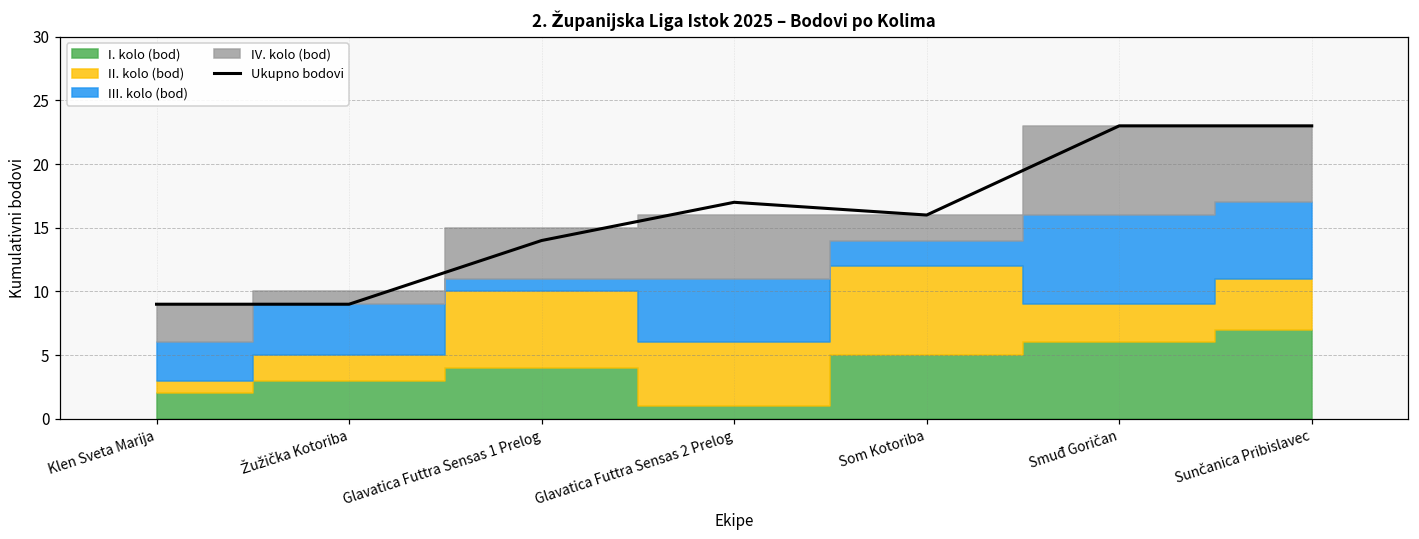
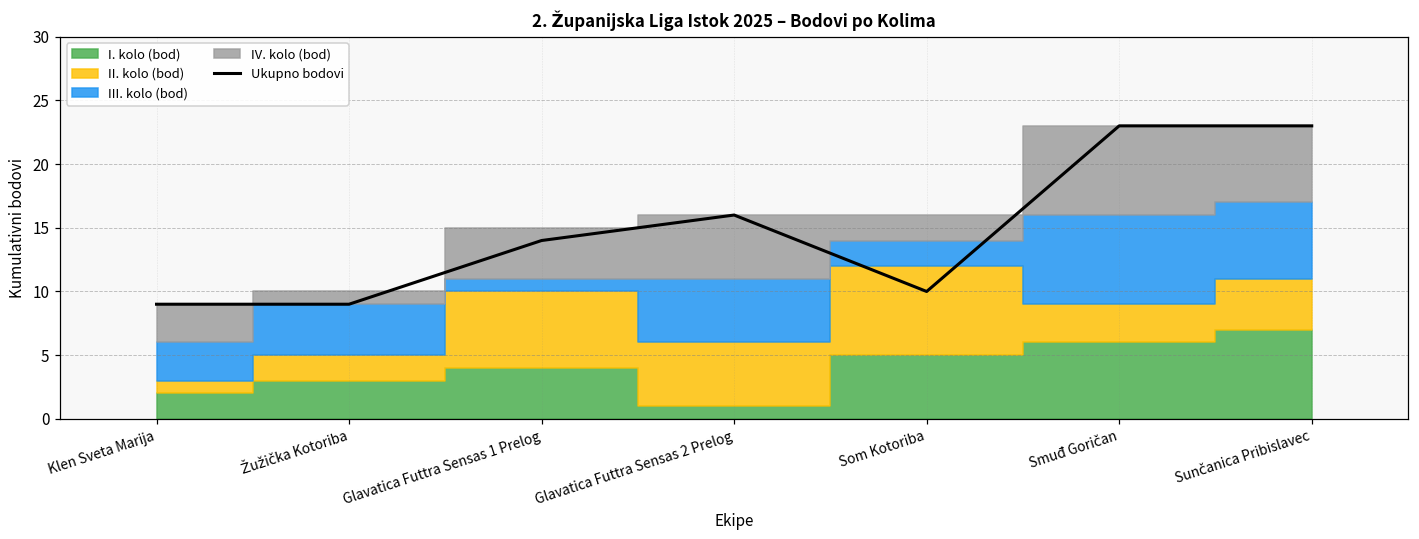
Ukupno bodovi, Glavatica Futtra Sensas 2 Prelog: 17 -> 16
Ukupno bodovi, Som Kotoriba: 16 -> 10
